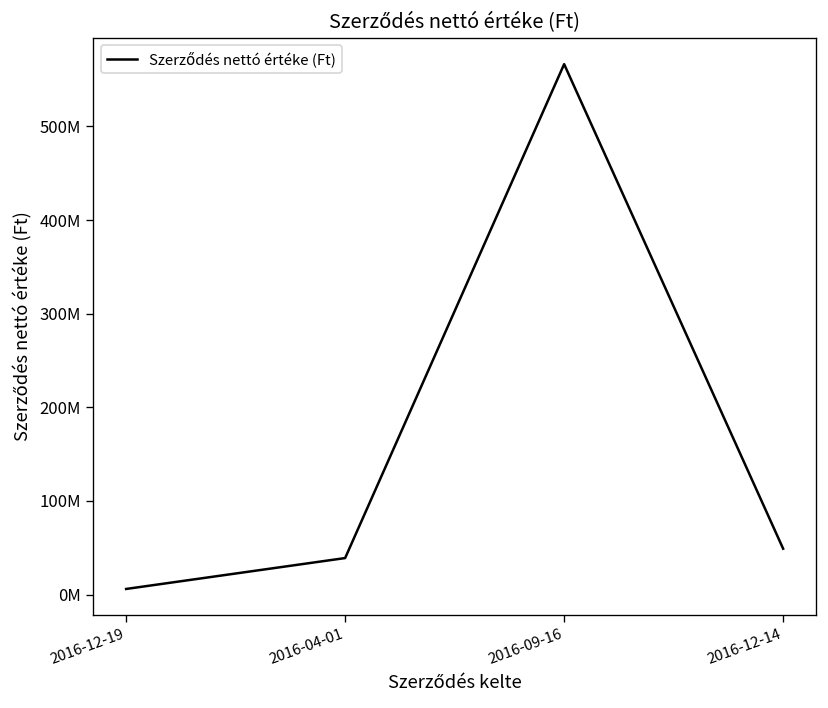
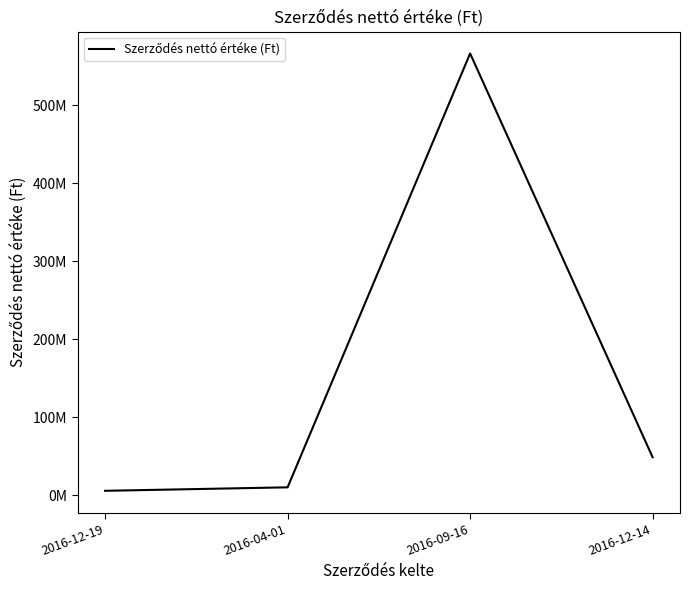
2016-04-01: 40000000 -> 10000000
